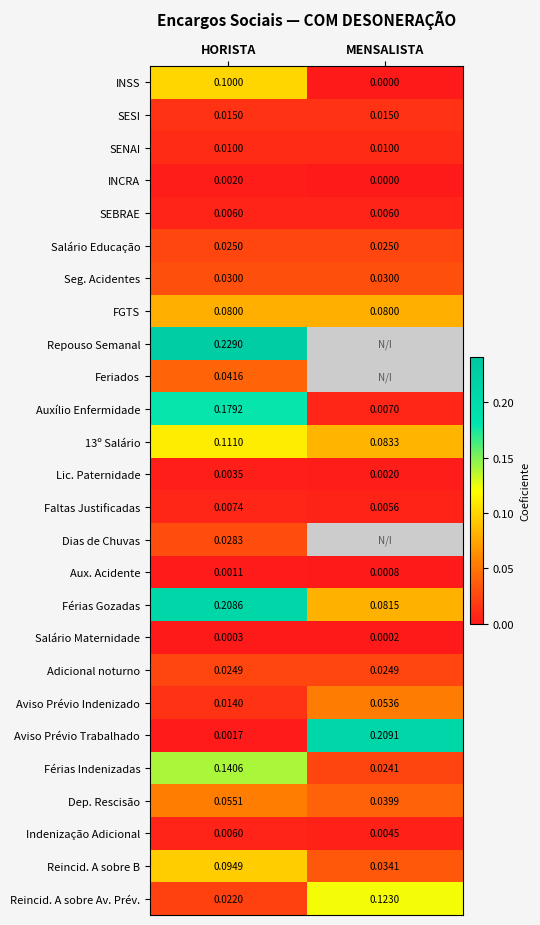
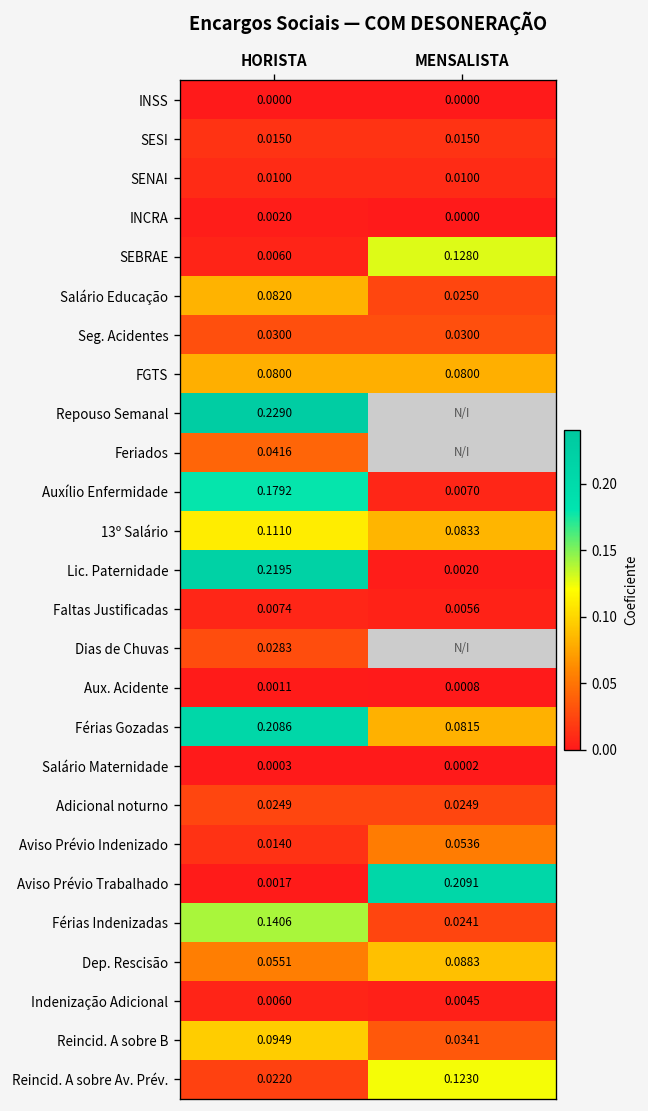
INSS, HORISTA: 0.1000 -> 0.0000
SEBRAE, MENSALISTA: 0.0060 -> 0.1280
Salário Educação, HORISTA: 0.0250 -> 0.0820
Lic. Paternidade, HORISTA: 0.0035 -> 0.2195
Dep. Rescisão, MENSALISTA: 0.0399 -> 0.0883
